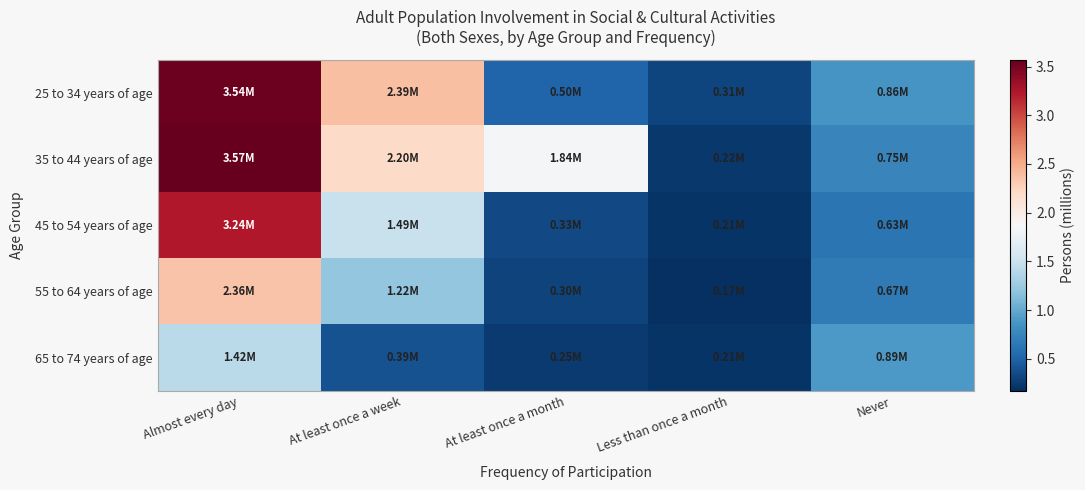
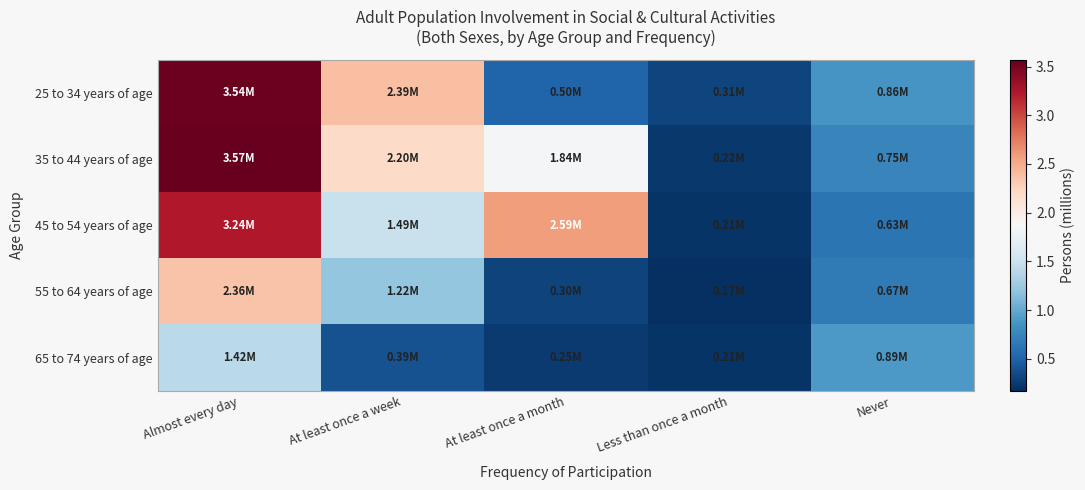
45 to 54 years of age, At least once a month: 0.33M -> 2.59M
